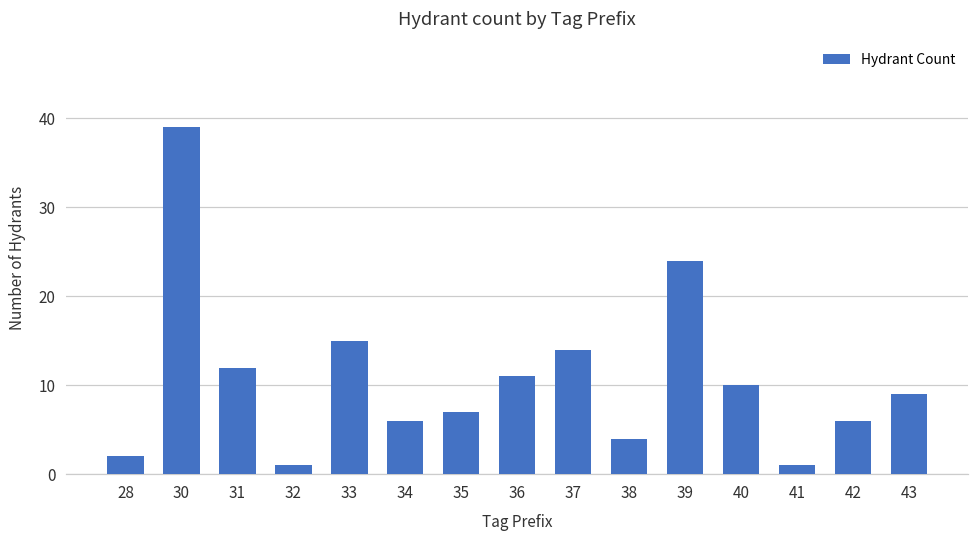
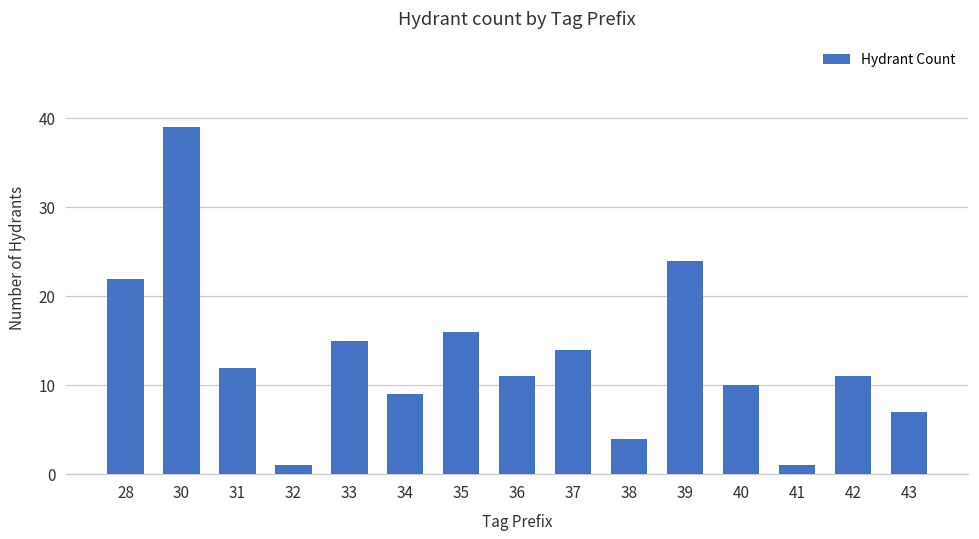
28: 2 -> 22
34: 6 -> 9
35: 7 -> 16
42: 6 -> 11
43: 9 -> 7
